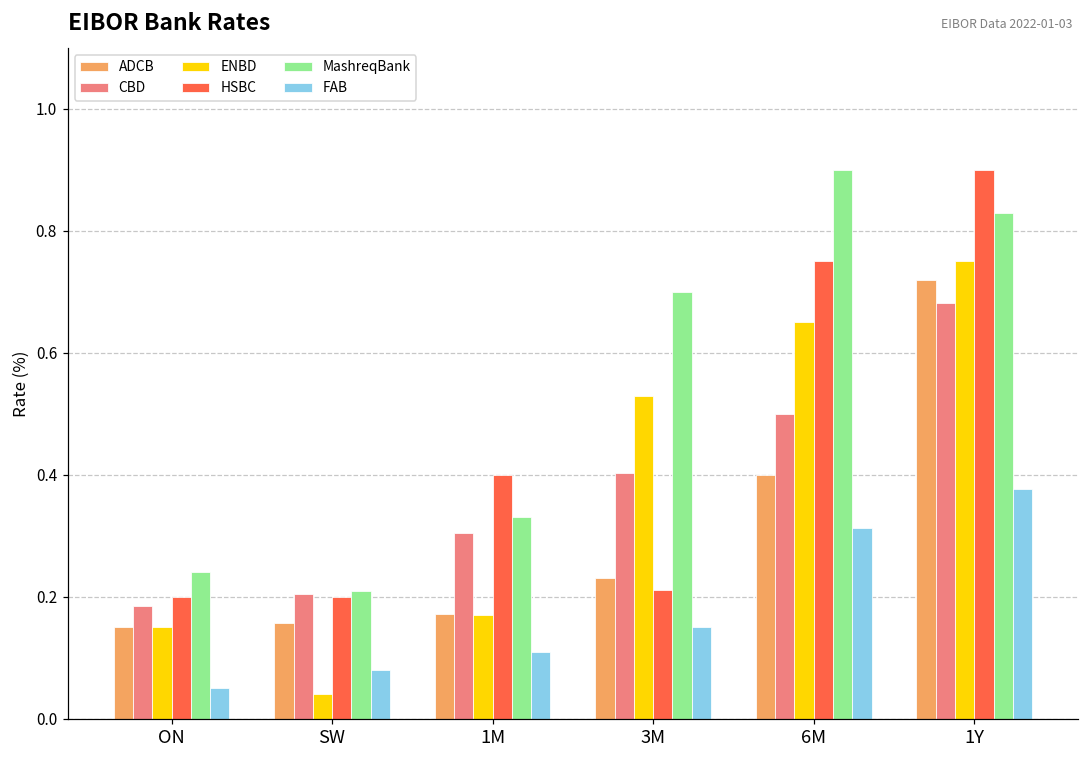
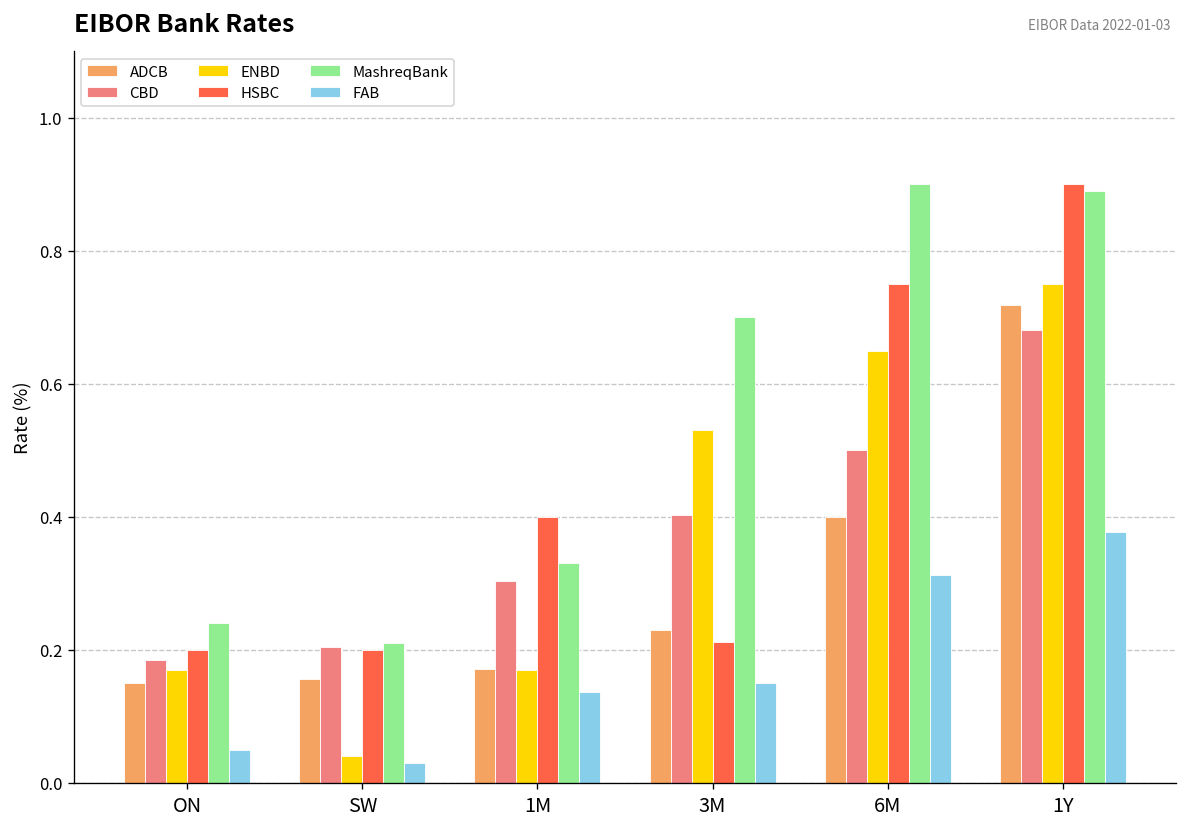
ENBD, ON: 0.15 -> 0.17
FAB, SW: 0.08 -> 0.03
FAB, 1M: 0.11 -> 0.14
MashreqBank, 1Y: 0.83 -> 0.89
